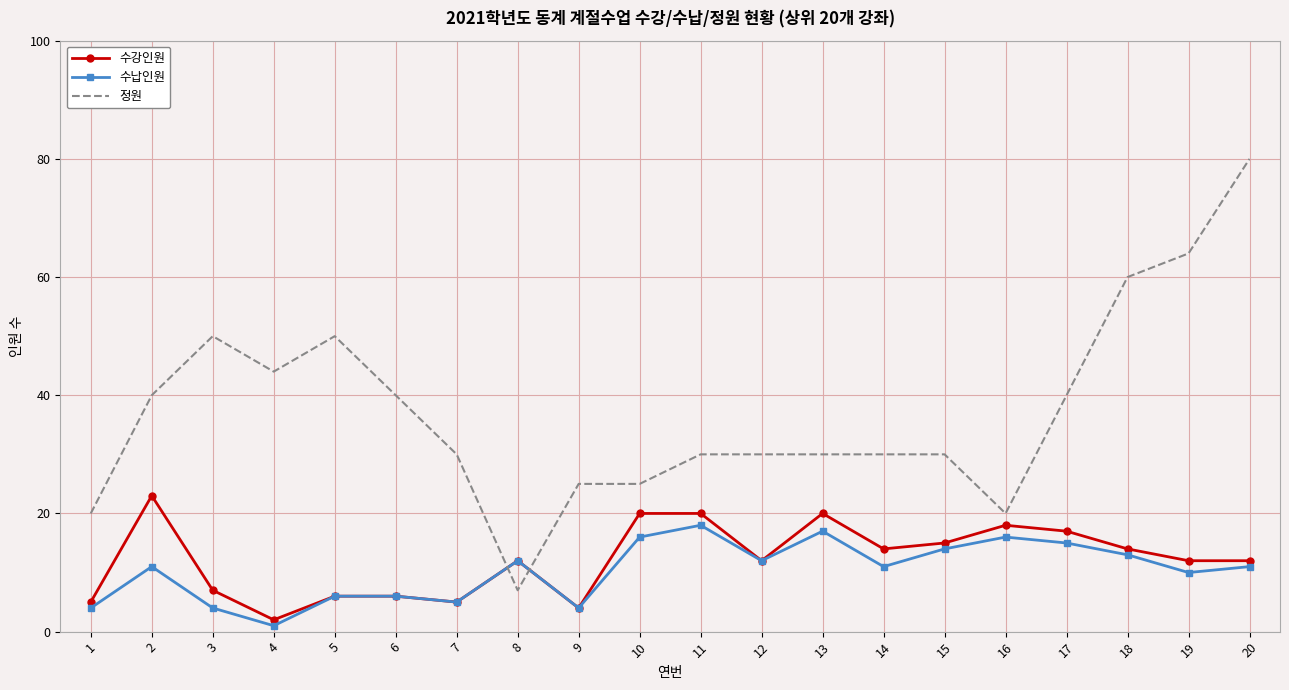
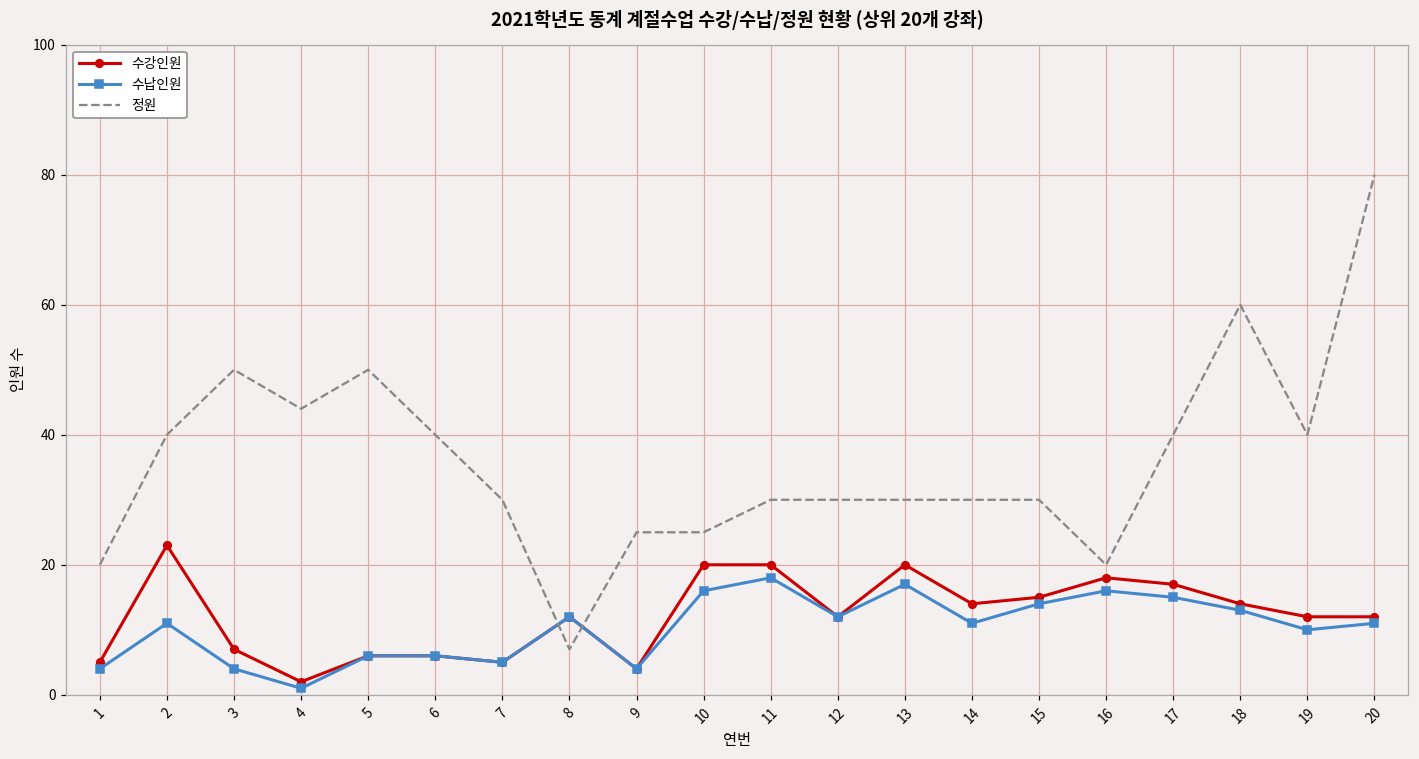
정원, 19: 64 -> 40
